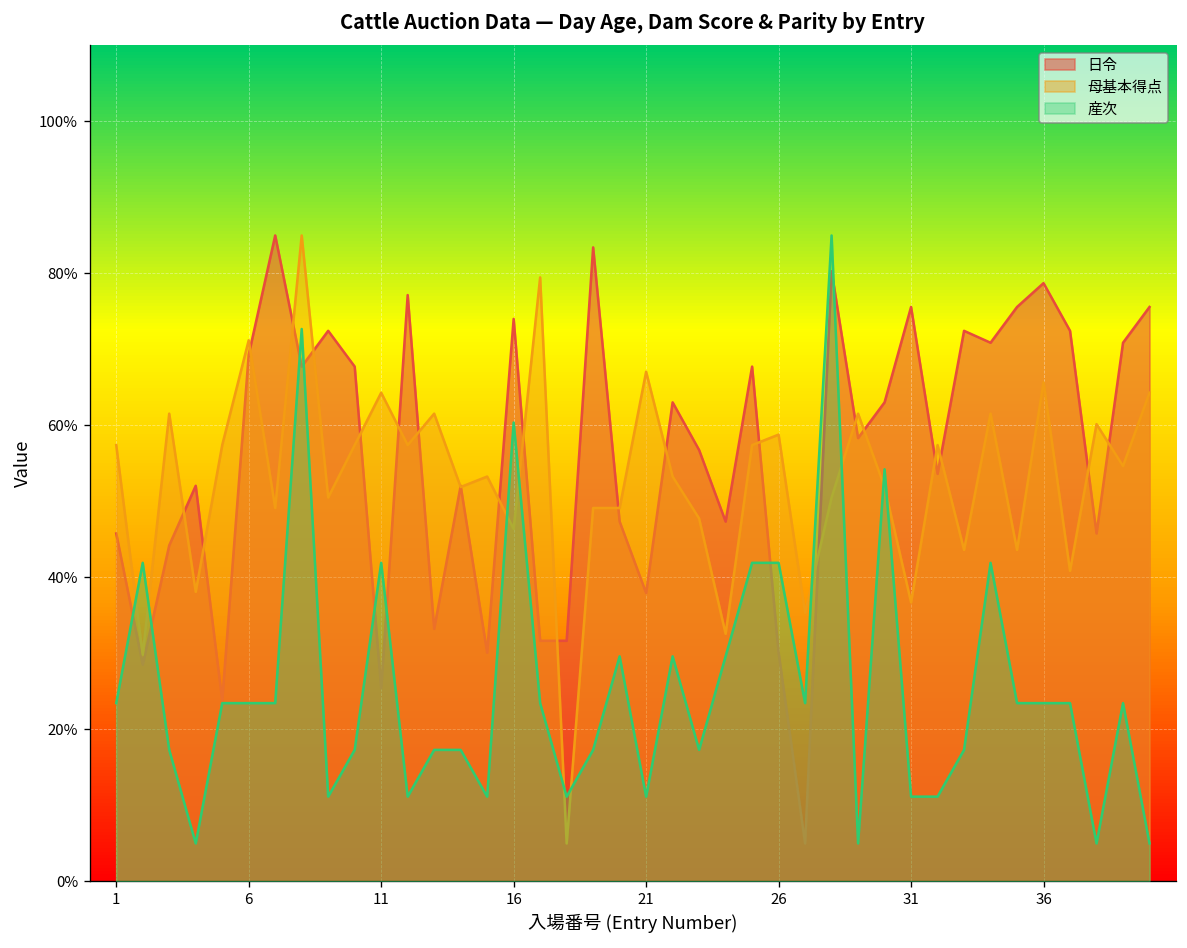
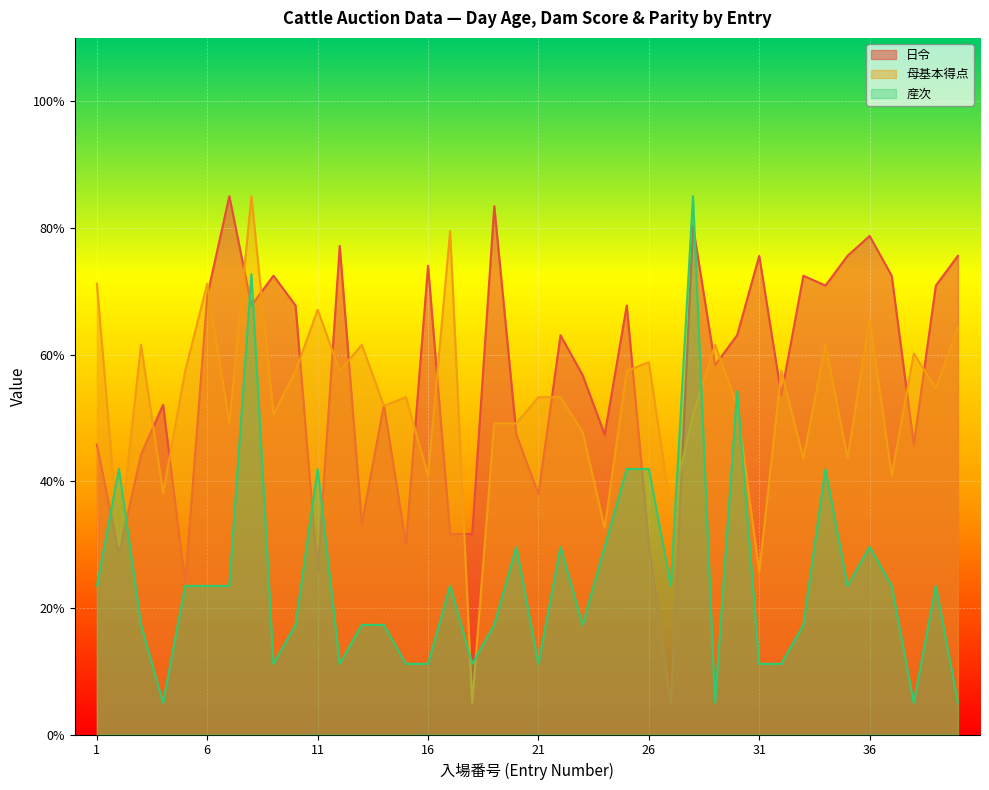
母基本得点, 1: 57% -> 71%
母基本得点, 11: 64% -> 67%
母基本得点, 16: 46% -> 41%
産次, 16: 60% -> 11%
母基本得点, 21: 67% -> 53%
母基本得点, 31: 37% -> 26%
産次, 36: 23% -> 30%
